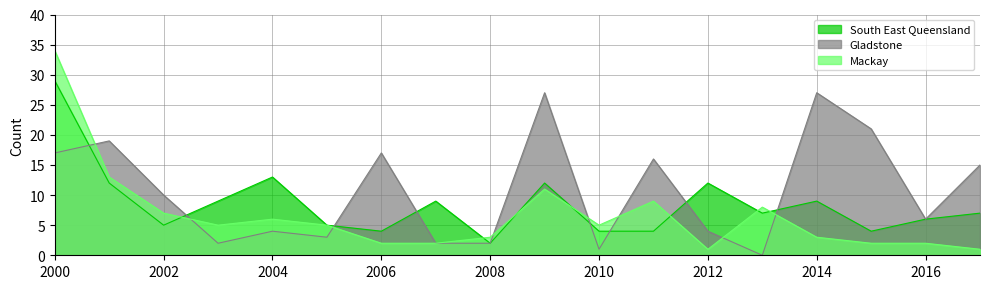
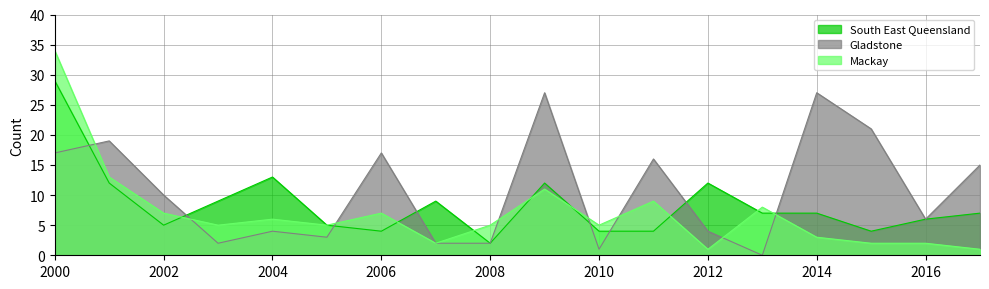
Mackay, 2006: 2 -> 7
Mackay, 2008: 3 -> 5
South East Queensland, 2014: 9 -> 7
